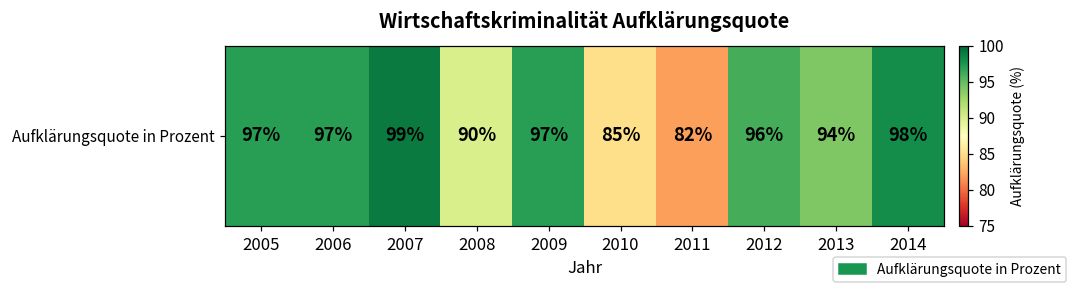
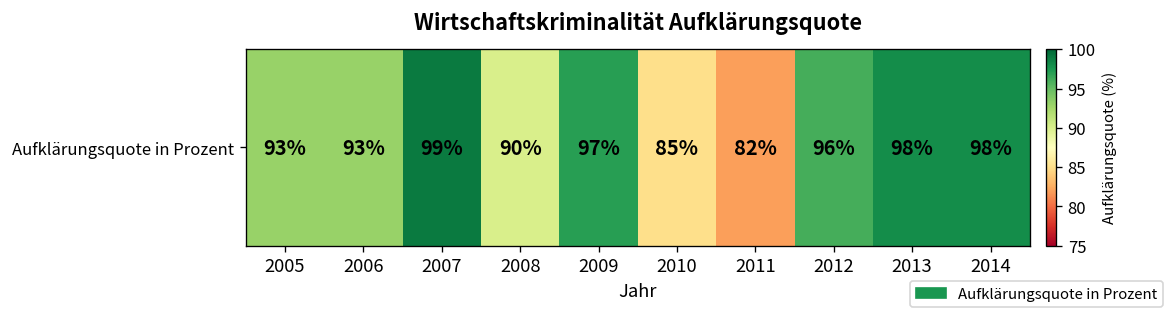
Aufklärungsquote in Prozent, 2005: 97% -> 93%
Aufklärungsquote in Prozent, 2006: 97% -> 93%
Aufklärungsquote in Prozent, 2013: 94% -> 98%
